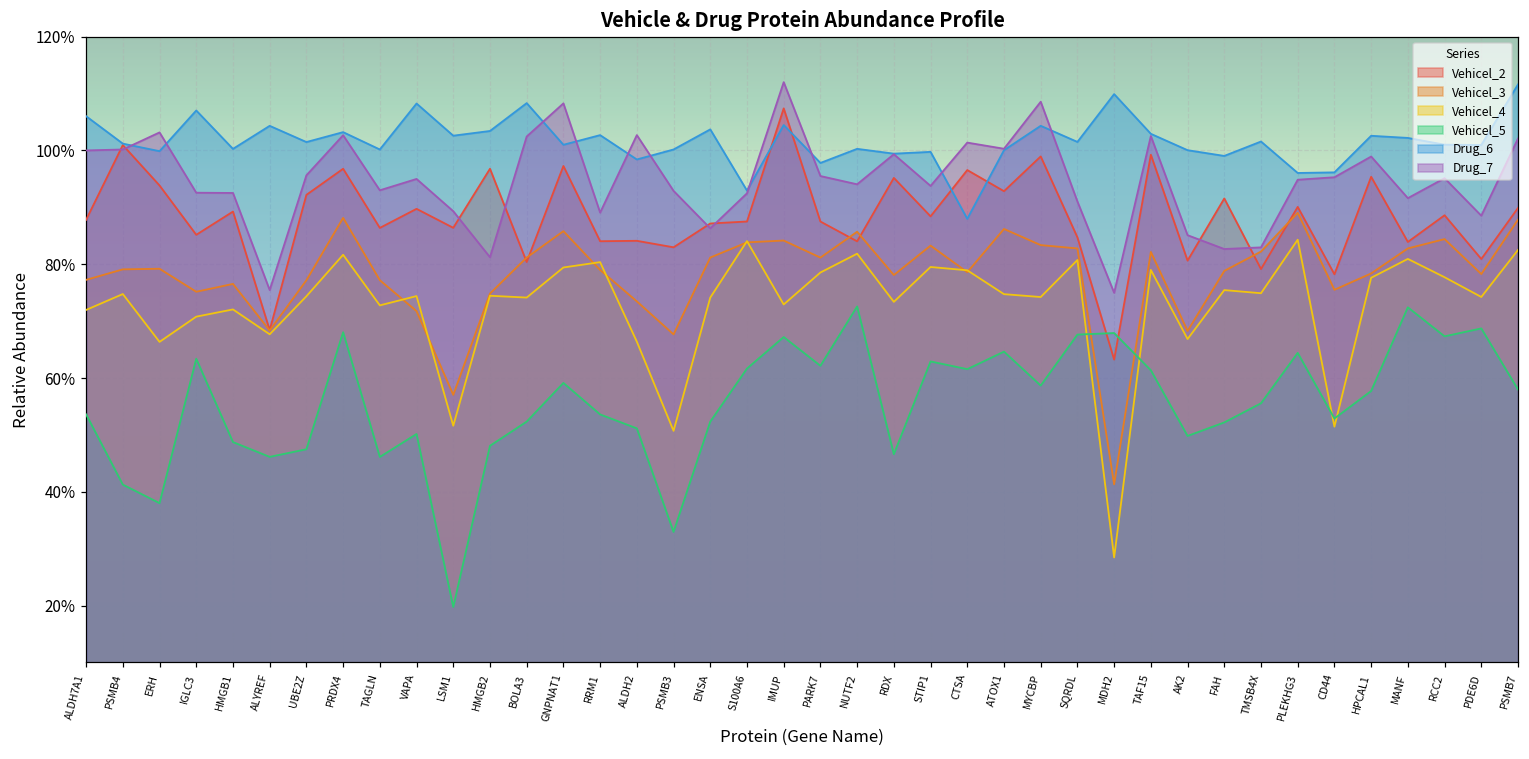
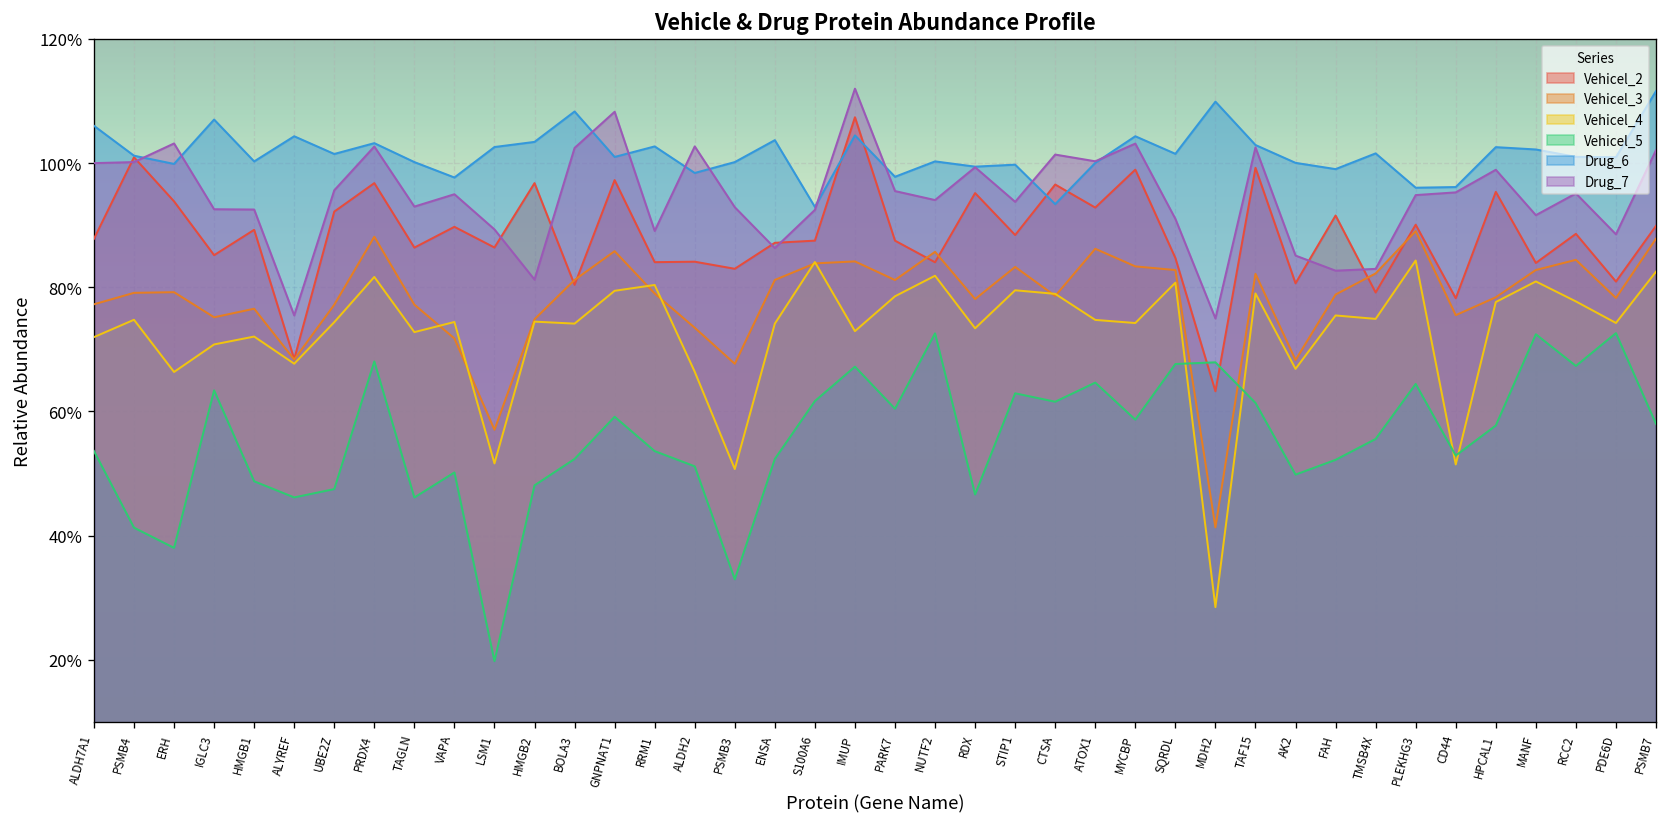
Drug_6, VAPA: 108% -> 98%
Vehicel_5, PARK7: 62% -> 60%
Drug_6, CTSA: 88% -> 93%
Drug_7, MYCBP: 109% -> 103%
Vehicel_5, PDE6D: 69% -> 73%
